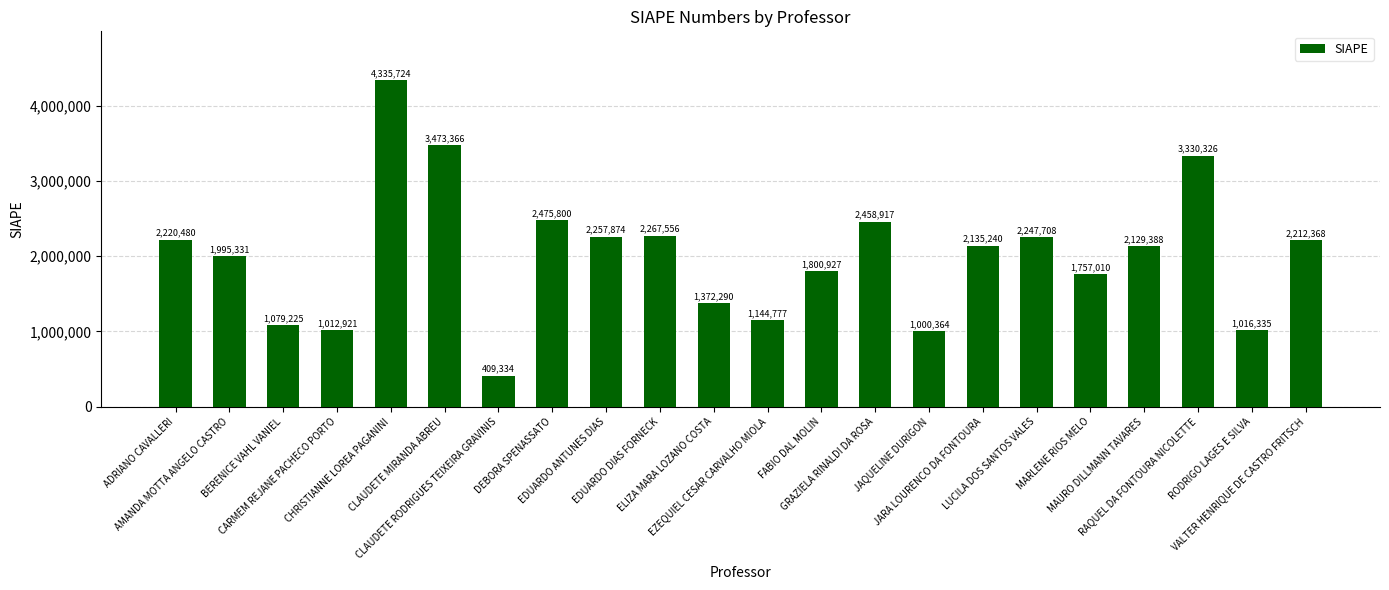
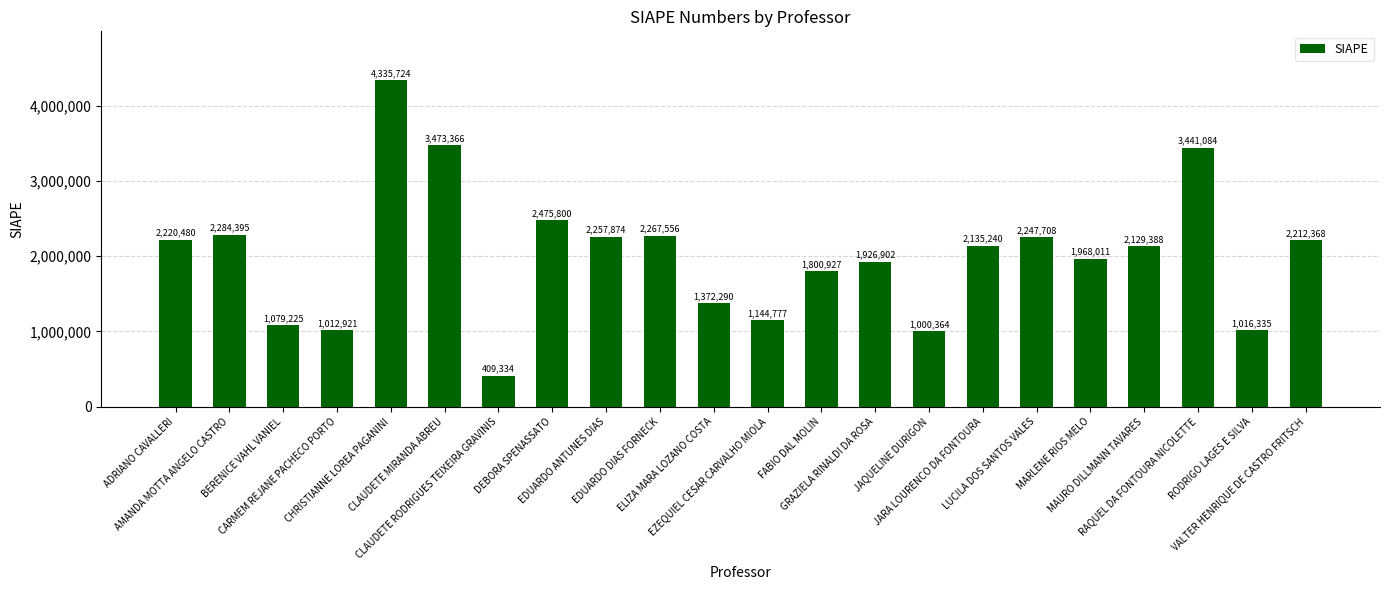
AMANDA MOTTA ANGELO CASTRO: 1,995,331 -> 2,284,395
GRAZIELA RINALDI DA ROSA: 2,458,917 -> 1,926,902
MARLENE RIOS MELO: 1,757,010 -> 1,968,011
RAQUEL DA FONTOURA NICOLETTE: 3,330,326 -> 3,441,084
